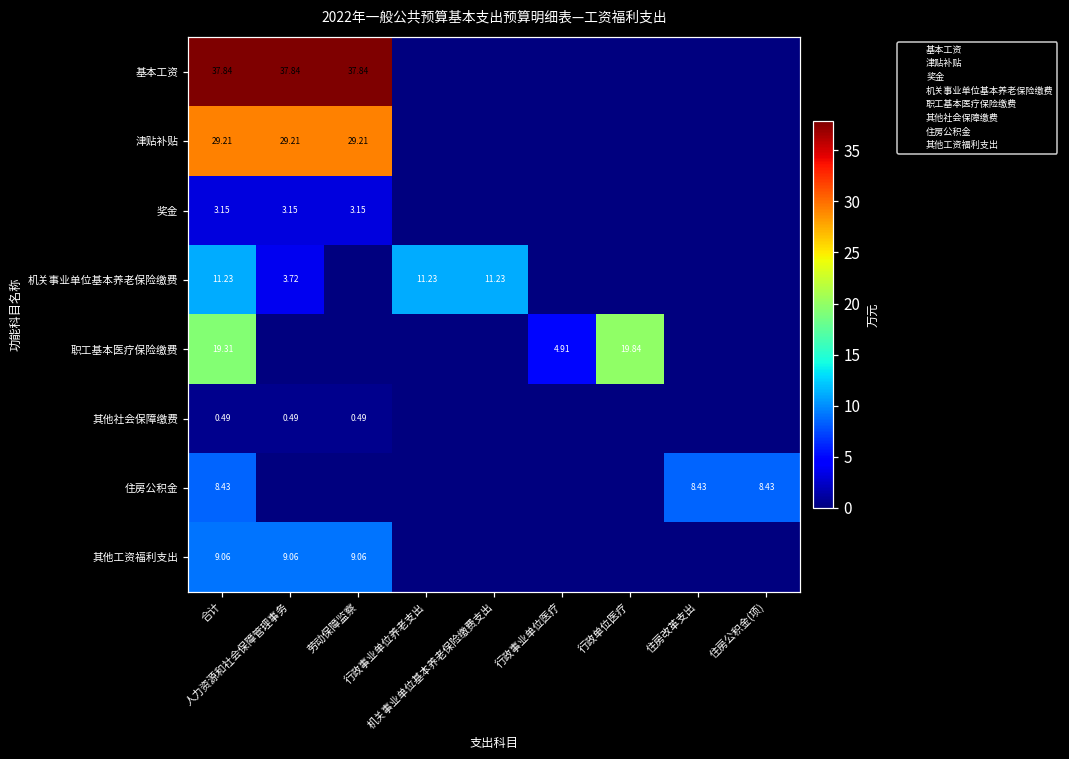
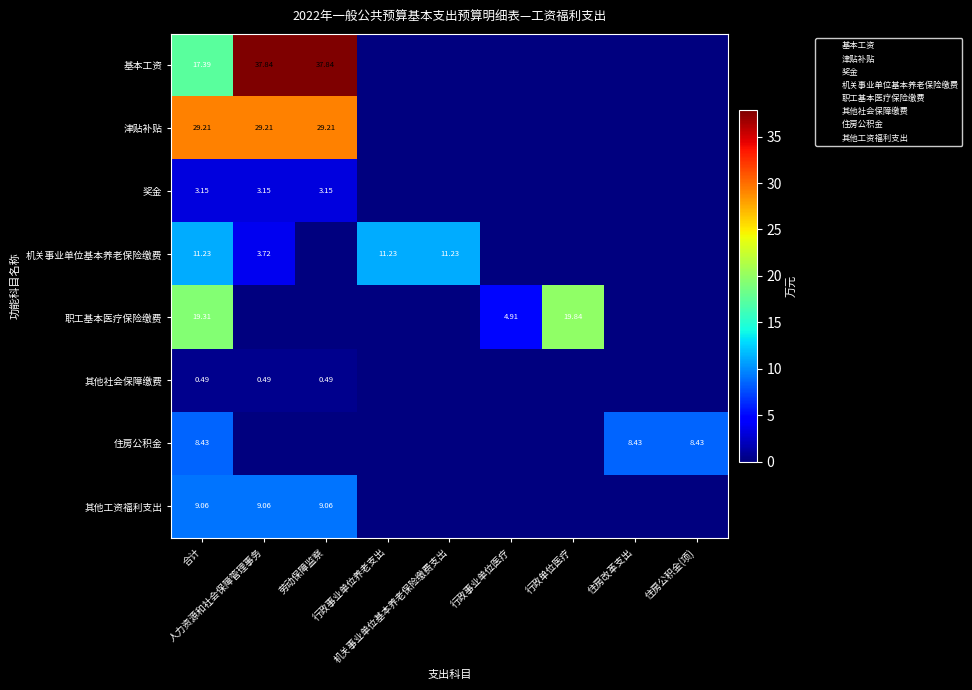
基本工资, 合计: 37.84 -> 17.39
